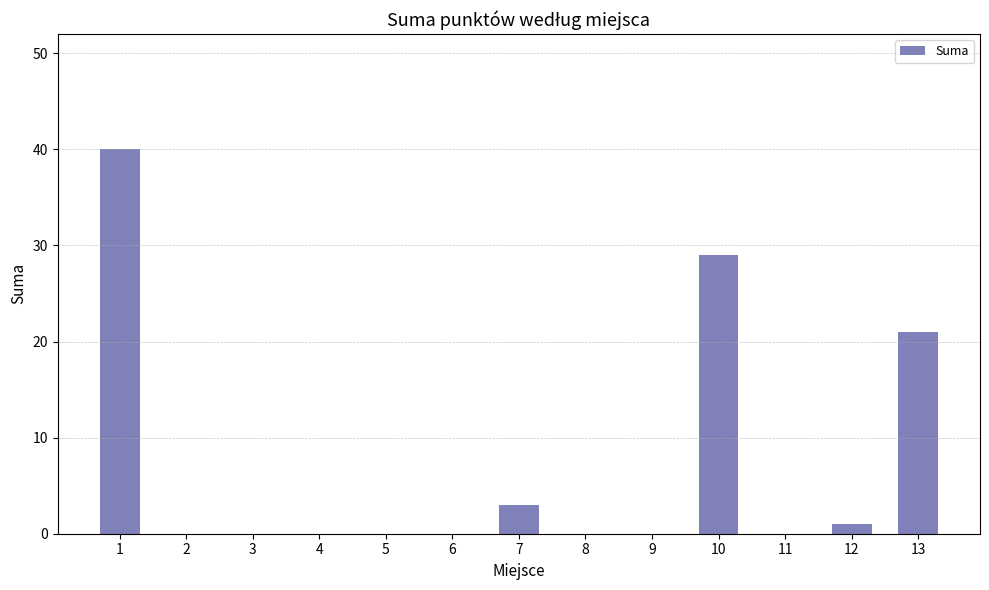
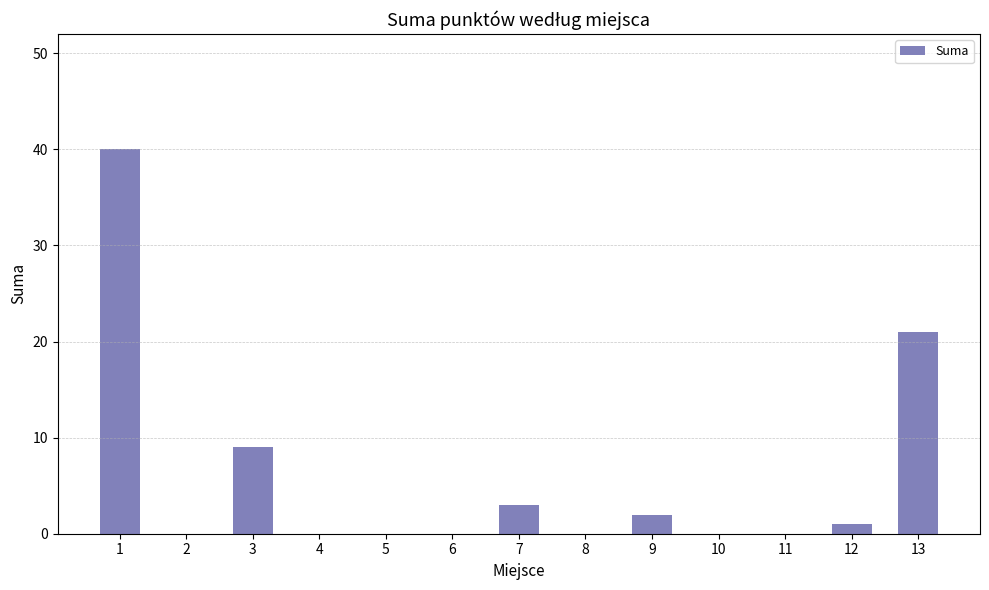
3: 0 -> 9
9: 0 -> 2
10: 29 -> 0
